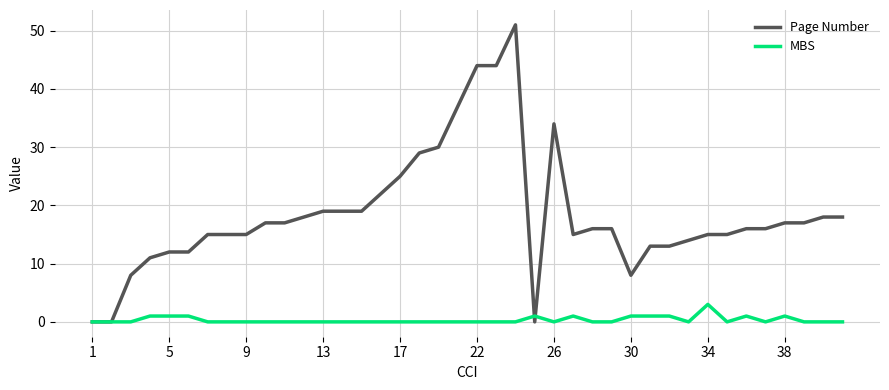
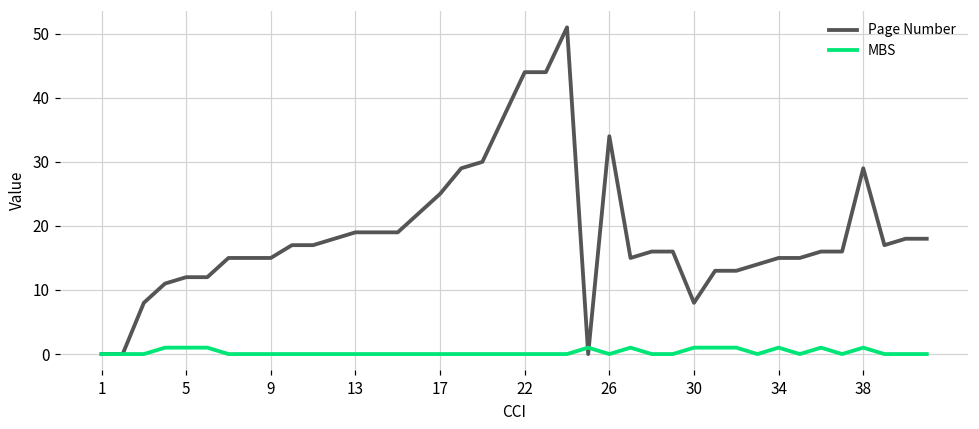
MBS, 34: 3 -> 1
Page Number, 38: 17 -> 29
